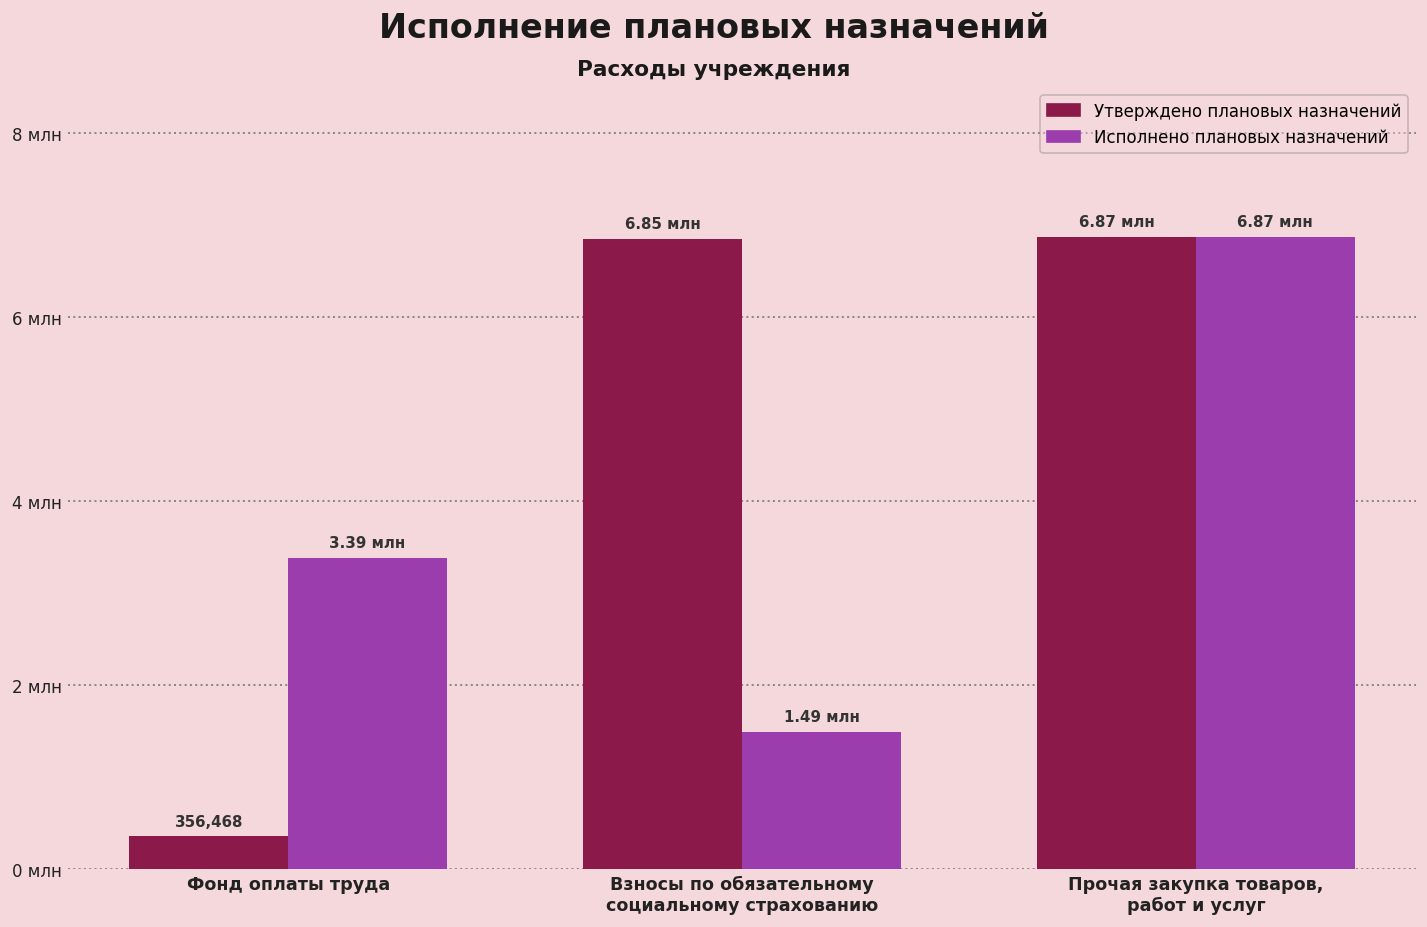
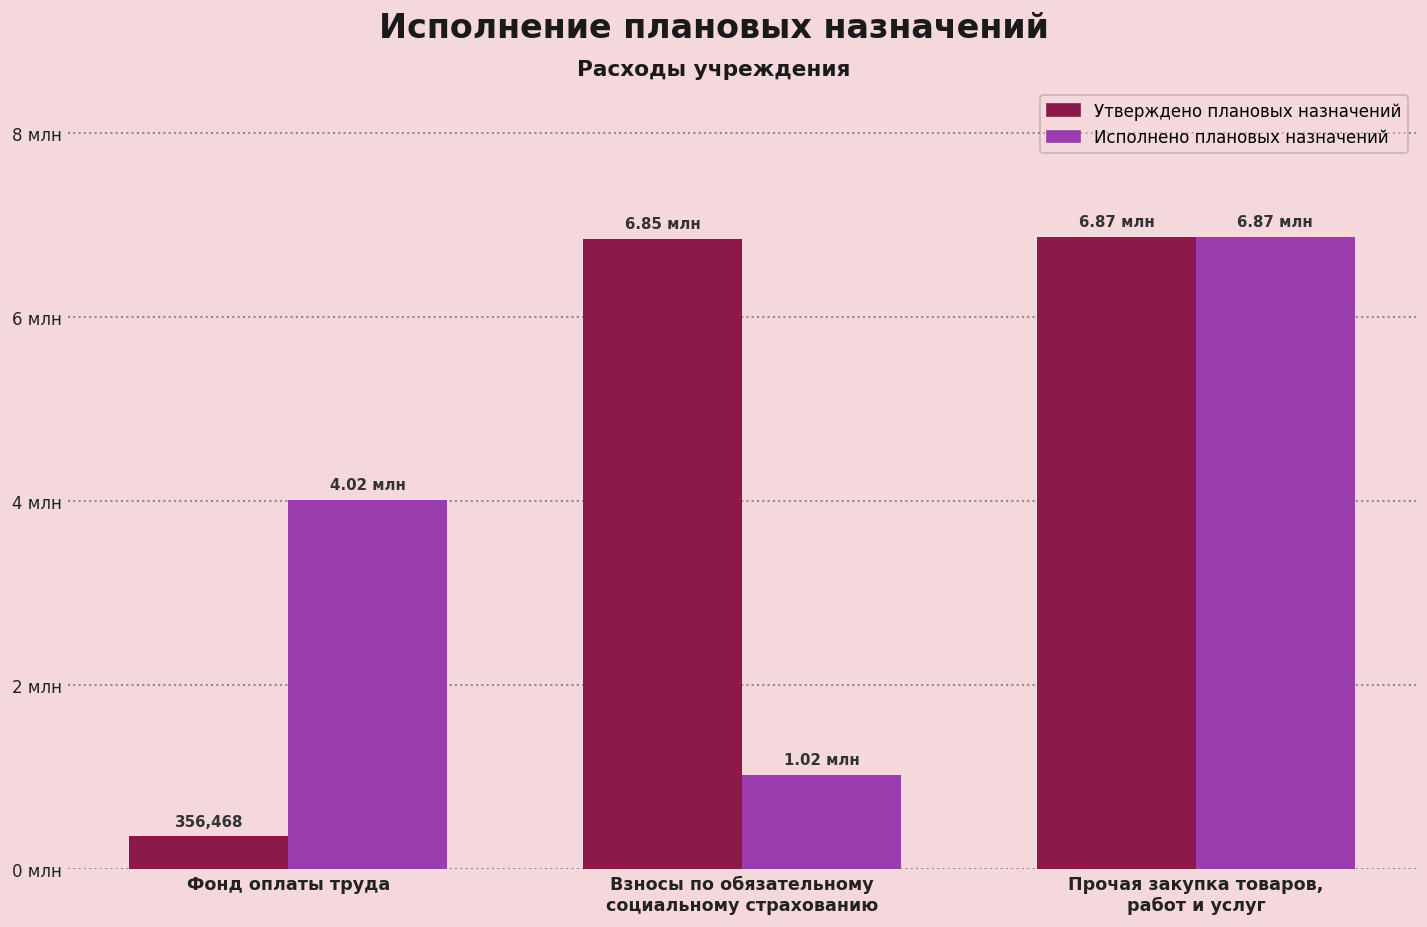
Исполнено плановых назначений, Фонд оплаты труда: 3.39 -> 4.02
Исполнено плановых назначений, Взносы по обязательному социальному страхованию: 1.49 -> 1.02
